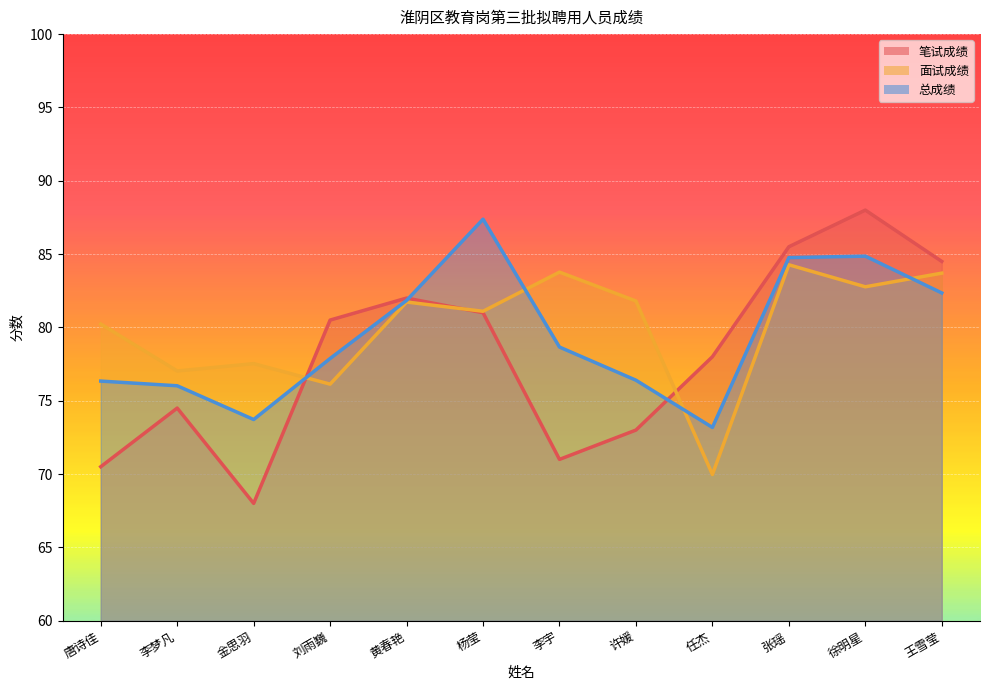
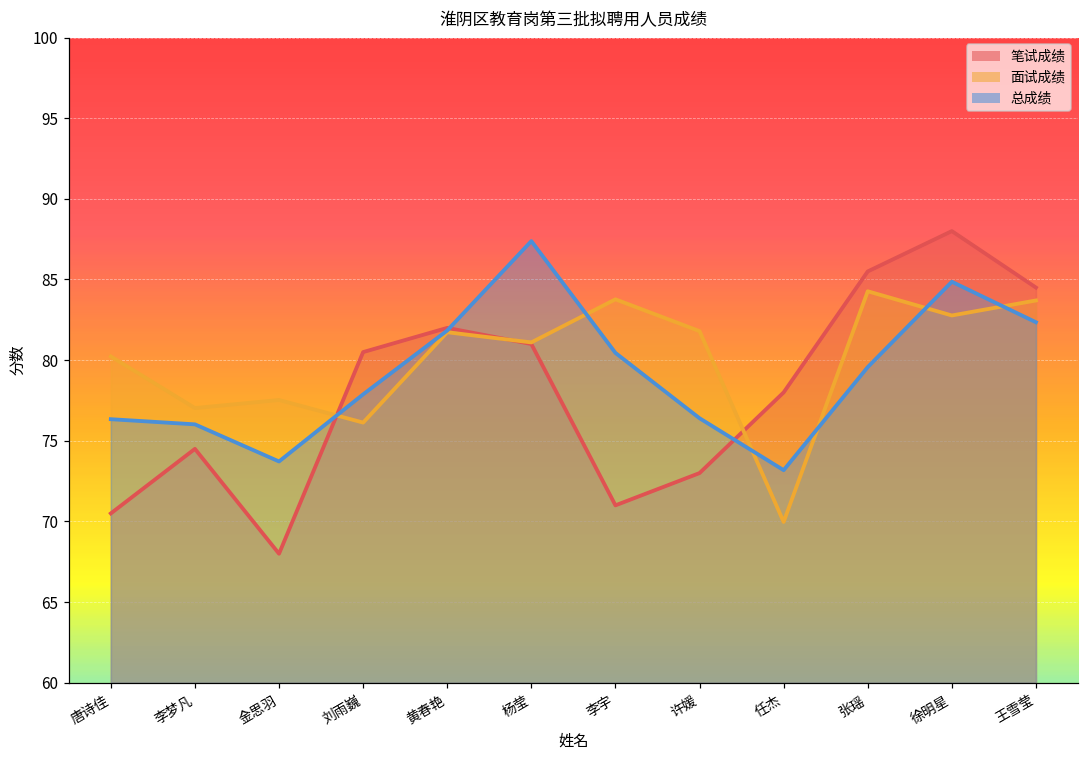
总成绩, 李宇: 78.7 -> 80.5
总成绩, 张瑶: 84.8 -> 79.6
